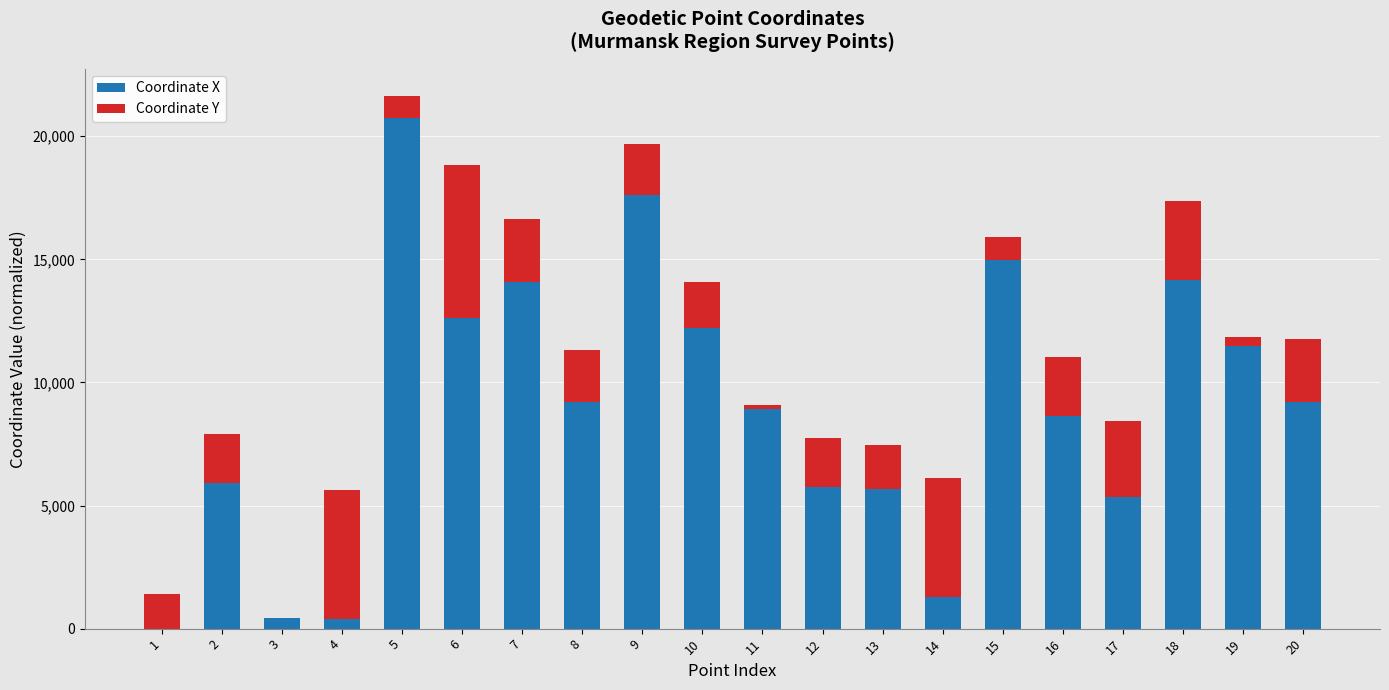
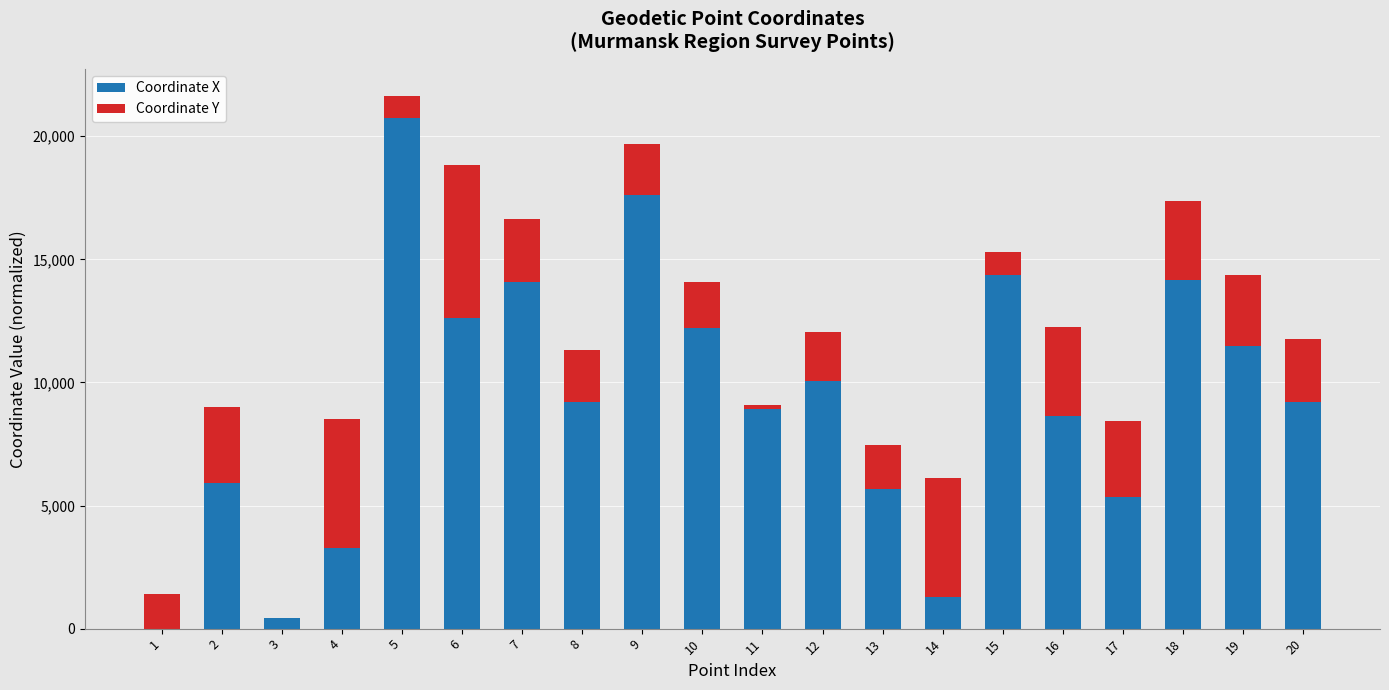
Coordinate Y, 2: 2,000 -> 3,100
Coordinate X, 4: 400 -> 3,300
Coordinate X, 12: 5,800 -> 10,100
Coordinate X, 15: 15,000 -> 14,400
Coordinate Y, 16: 2,400 -> 3,600
Coordinate Y, 19: 300 -> 2,900
